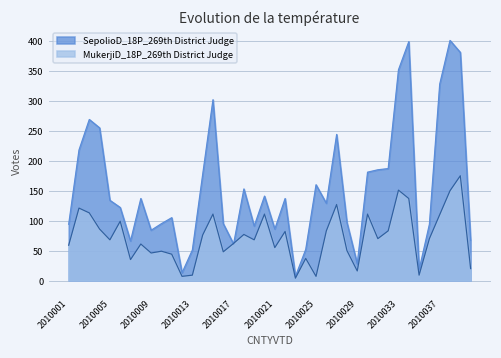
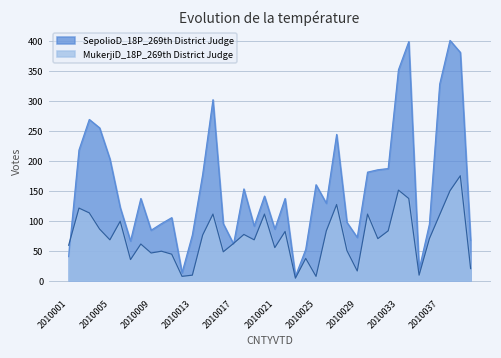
SepolioD_18P_269th District Judge, 2010001: 90 -> 40
SepolioD_18P_269th District Judge, 2010005: 130 -> 200
SepolioD_18P_269th District Judge, 2010013: 50 -> 80
SepolioD_18P_269th District Judge, 2010029: 30 -> 70
